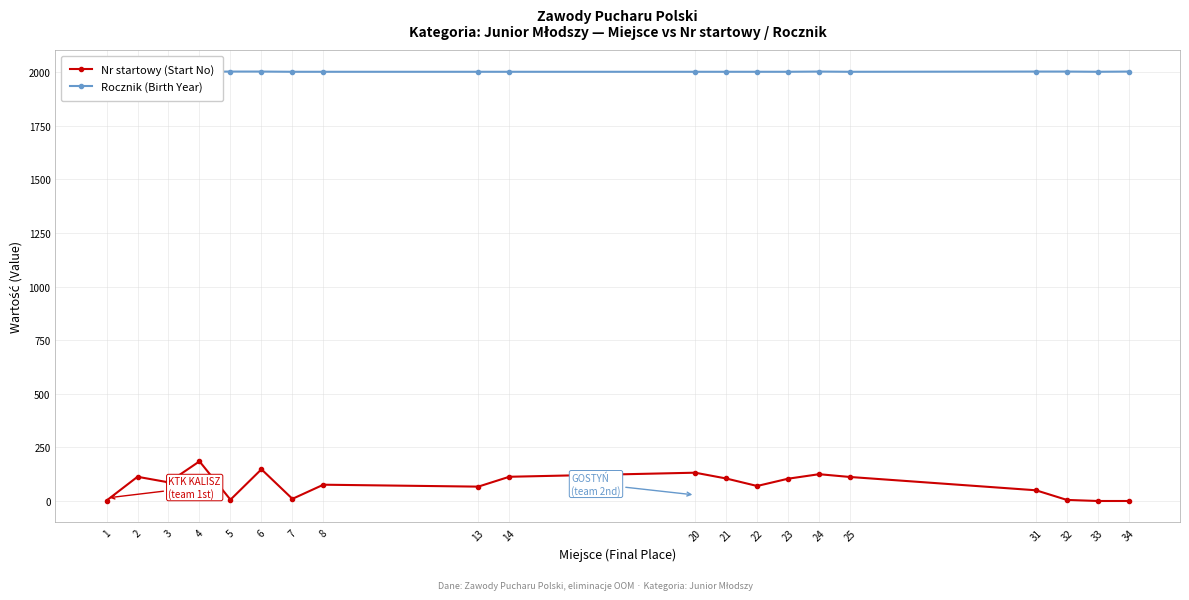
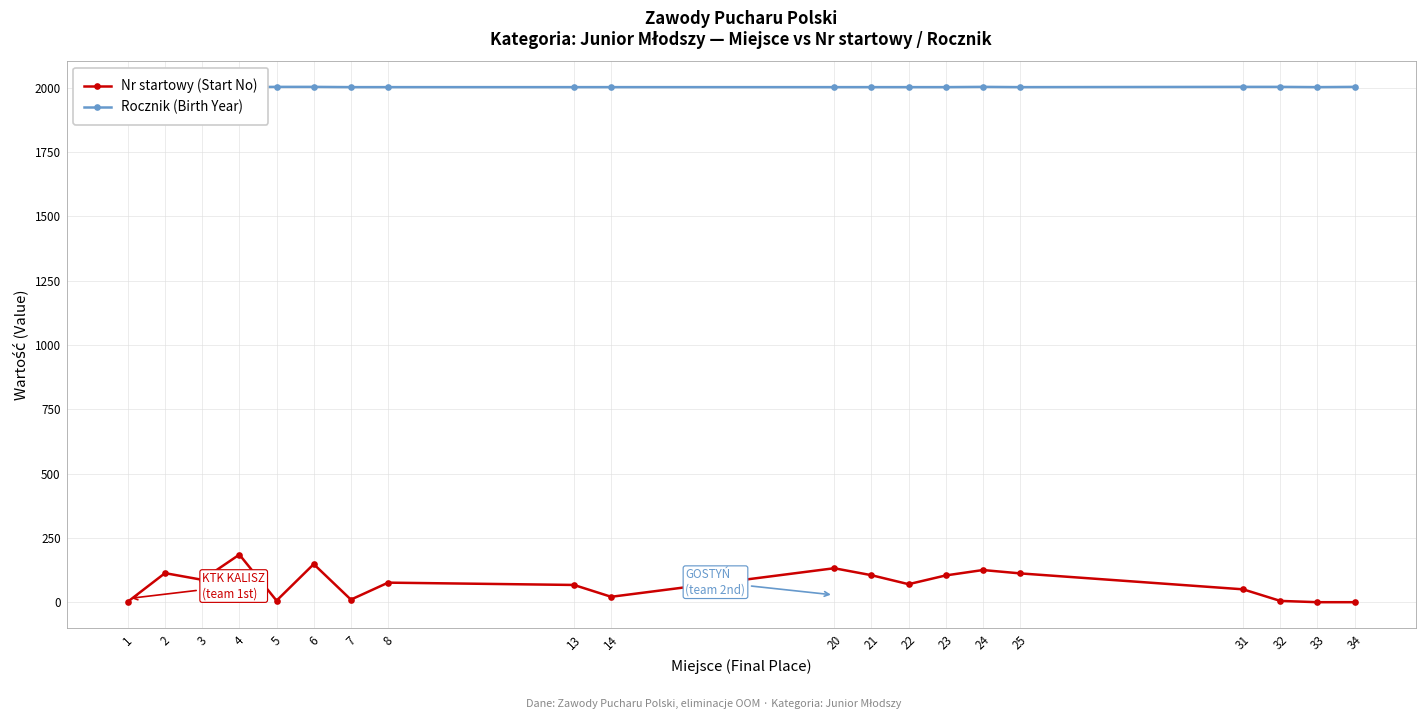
Nr startowy (Start No), 14: 110 -> 20
